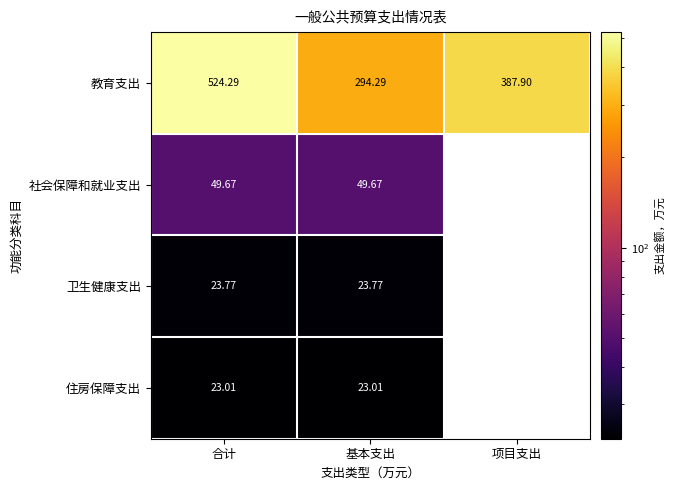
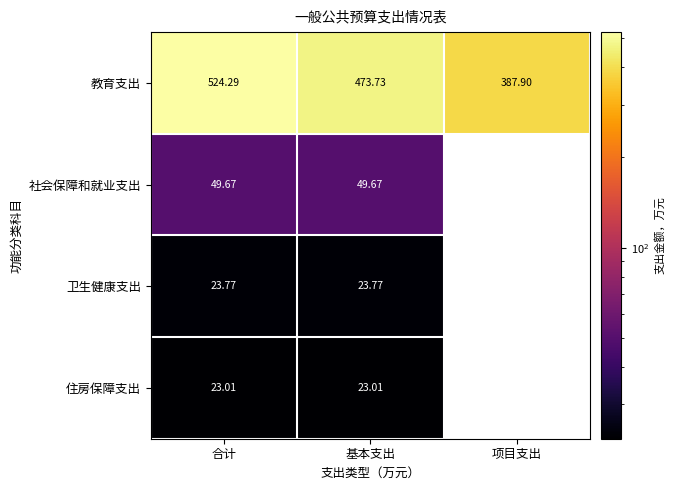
教育支出, 基本支出: 294.29 -> 473.73
